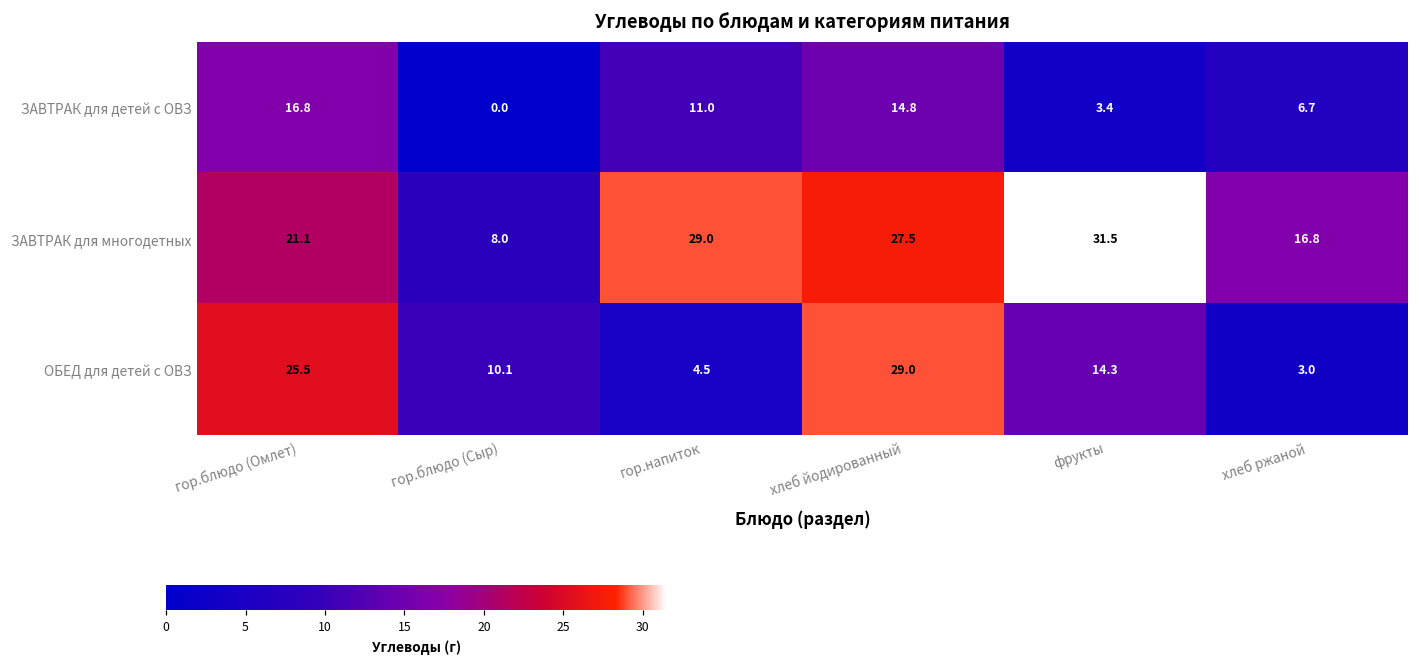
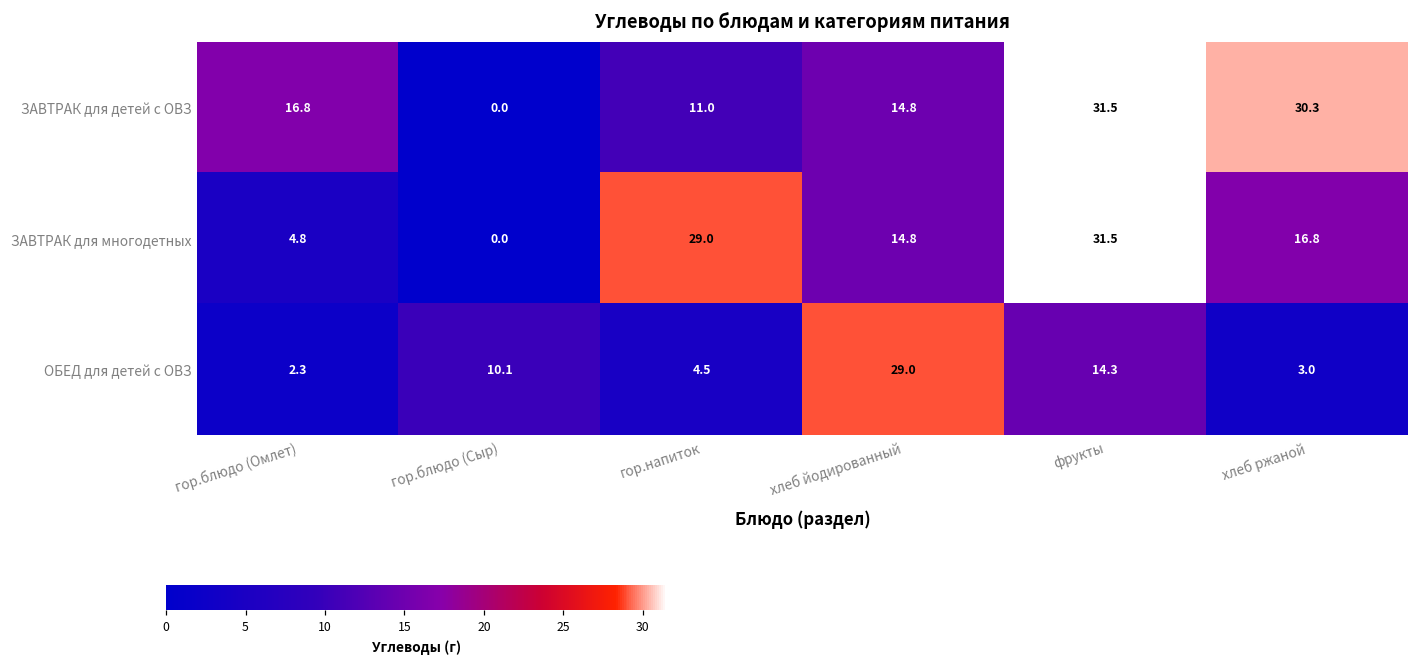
ЗАВТРАК для детей с ОВЗ, фрукты: 3.4 -> 31.5
ЗАВТРАК для детей с ОВЗ, хлеб ржаной: 6.7 -> 30.3
ЗАВТРАК для многодетных, гор.блюдо (Омлет): 21.1 -> 4.8
ЗАВТРАК для многодетных, гор.блюдо (Сыр): 8.0 -> 0.0
ЗАВТРАК для многодетных, хлеб йодированный: 27.5 -> 14.8
ОБЕД для детей с ОВЗ, гор.блюдо (Омлет): 25.5 -> 2.3
